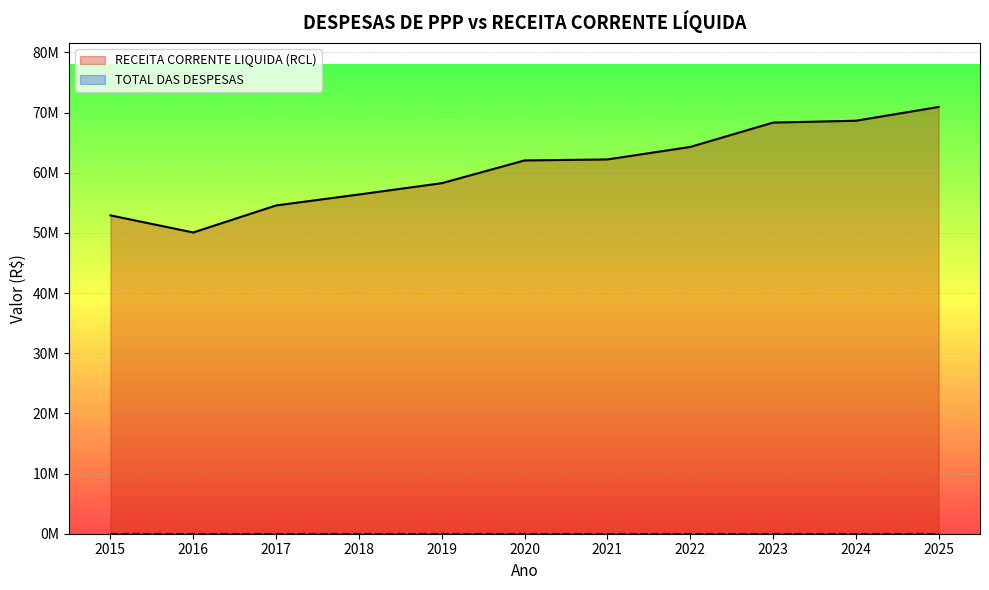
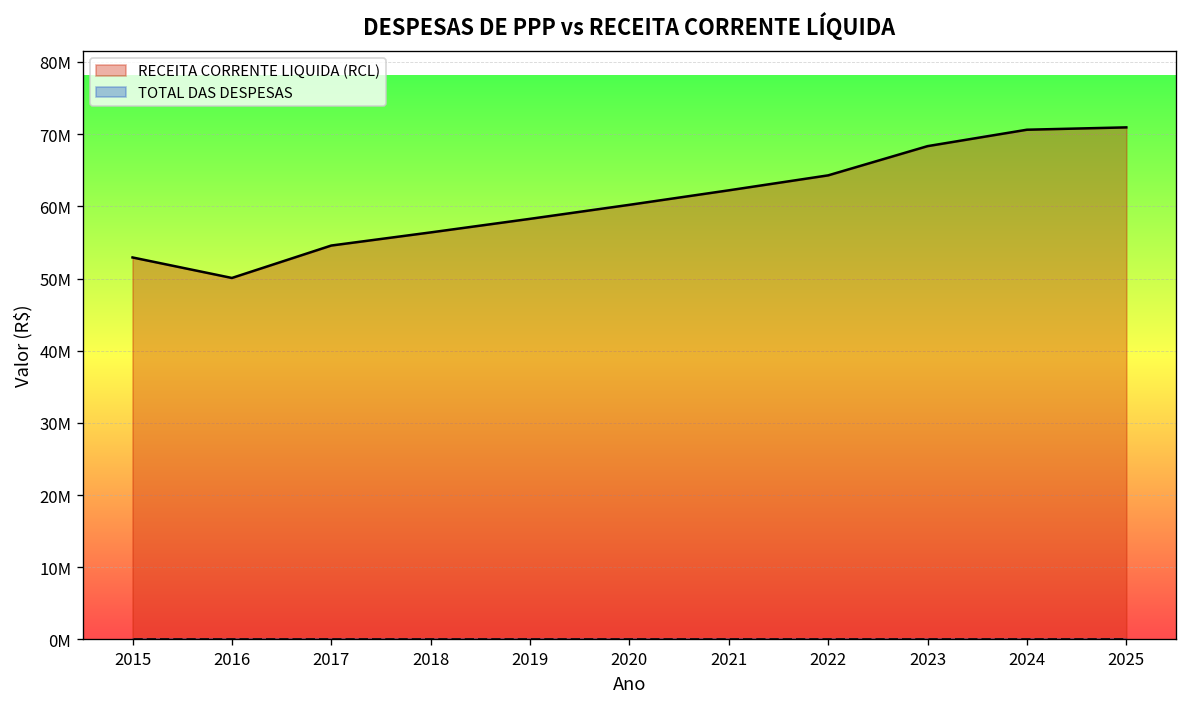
RECEITA CORRENTE LIQUIDA (RCL), 2020: 62000000 -> 60000000
RECEITA CORRENTE LIQUIDA (RCL), 2024: 69000000 -> 71000000
